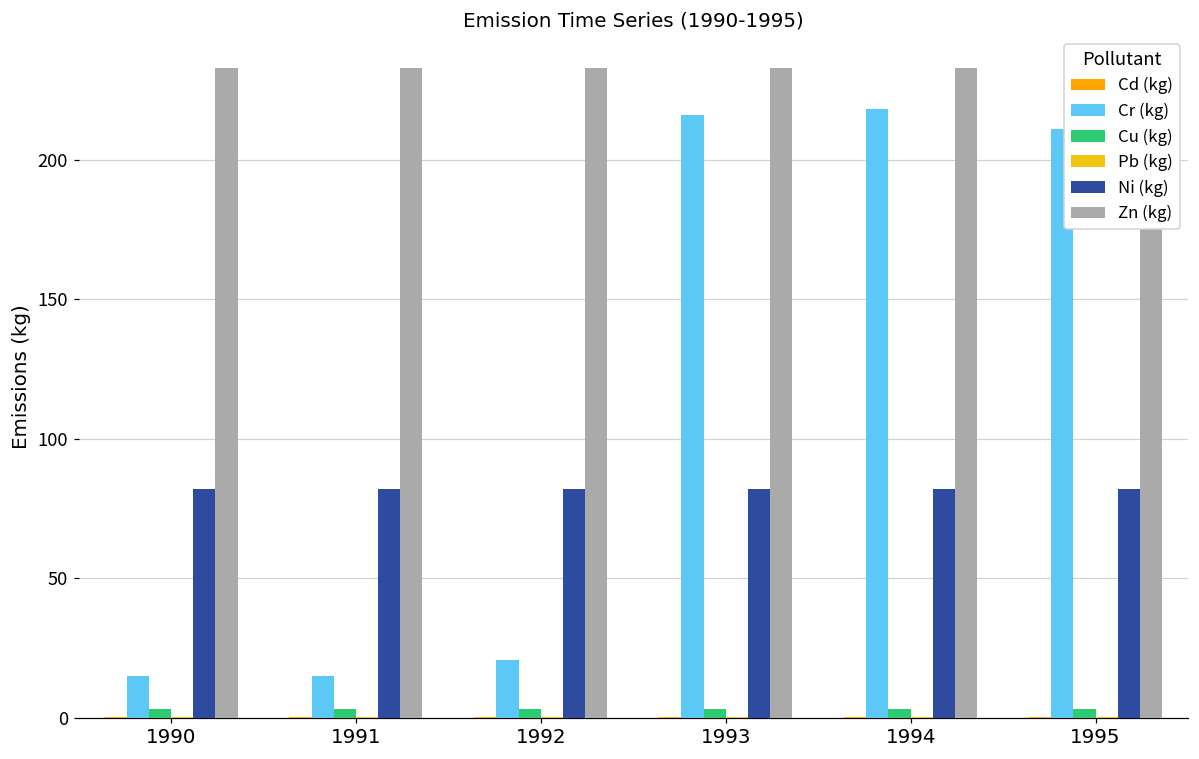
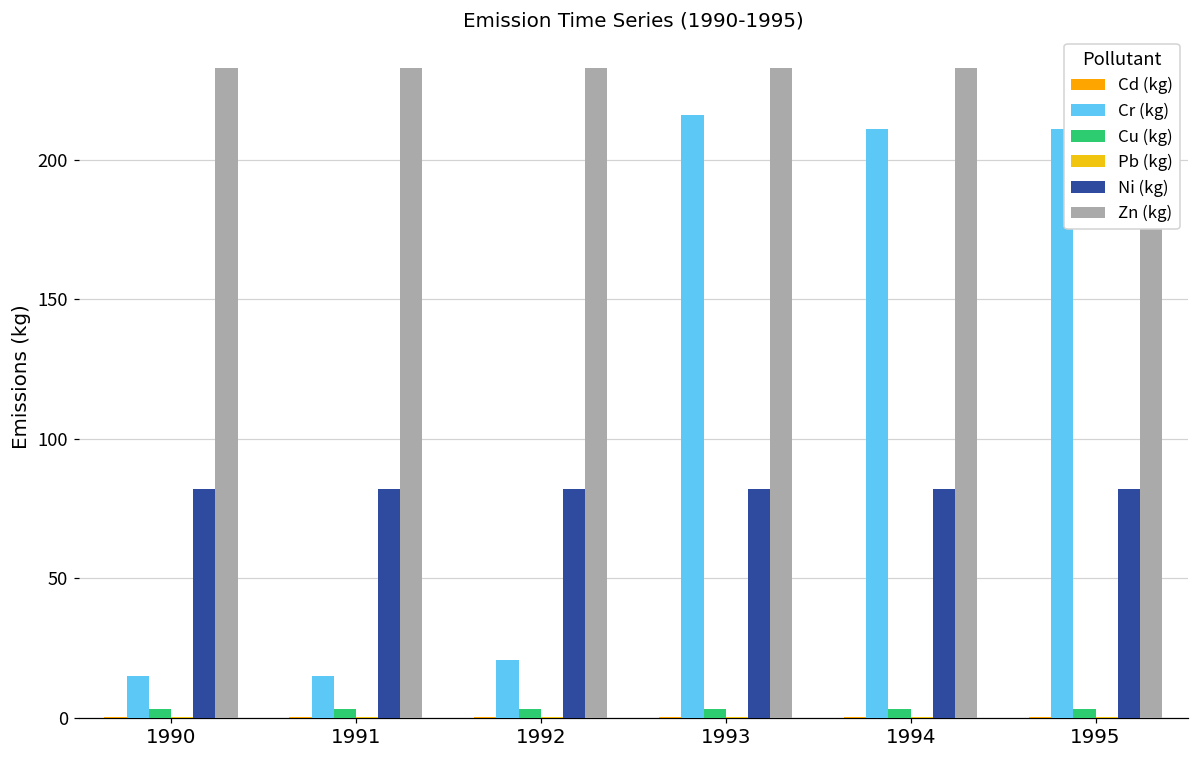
Cr (kg), 1994: 218 -> 211
